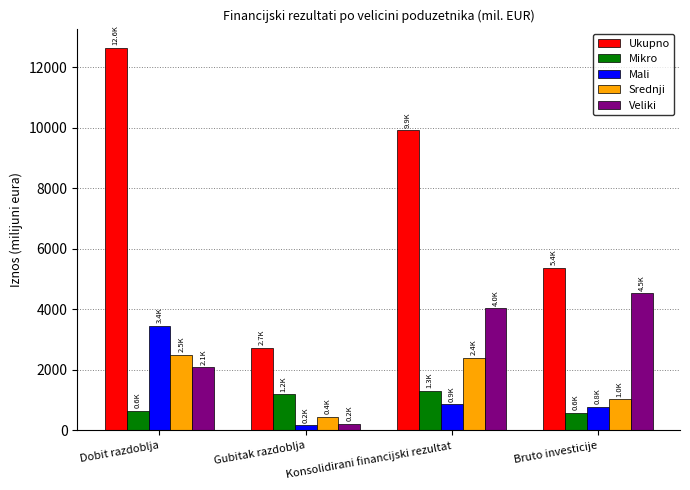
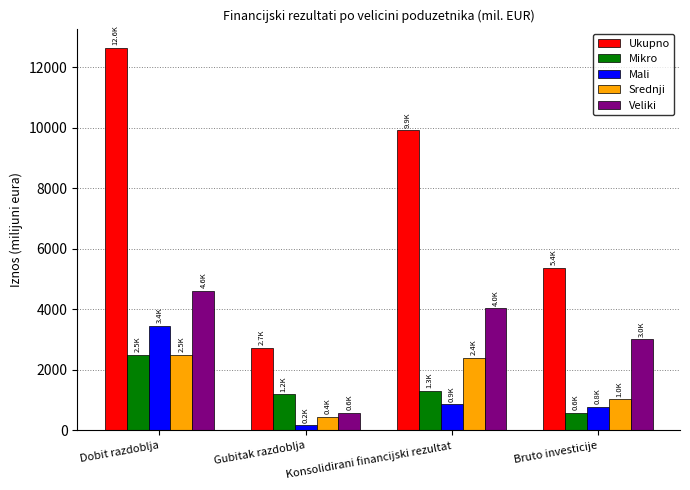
Mikro, Dobit razdoblja: 0.6K -> 2.5K
Veliki, Dobit razdoblja: 2.1K -> 4.6K
Veliki, Gubitak razdoblja: 0.2K -> 0.6K
Veliki, Bruto investicije: 4.5K -> 3.0K
